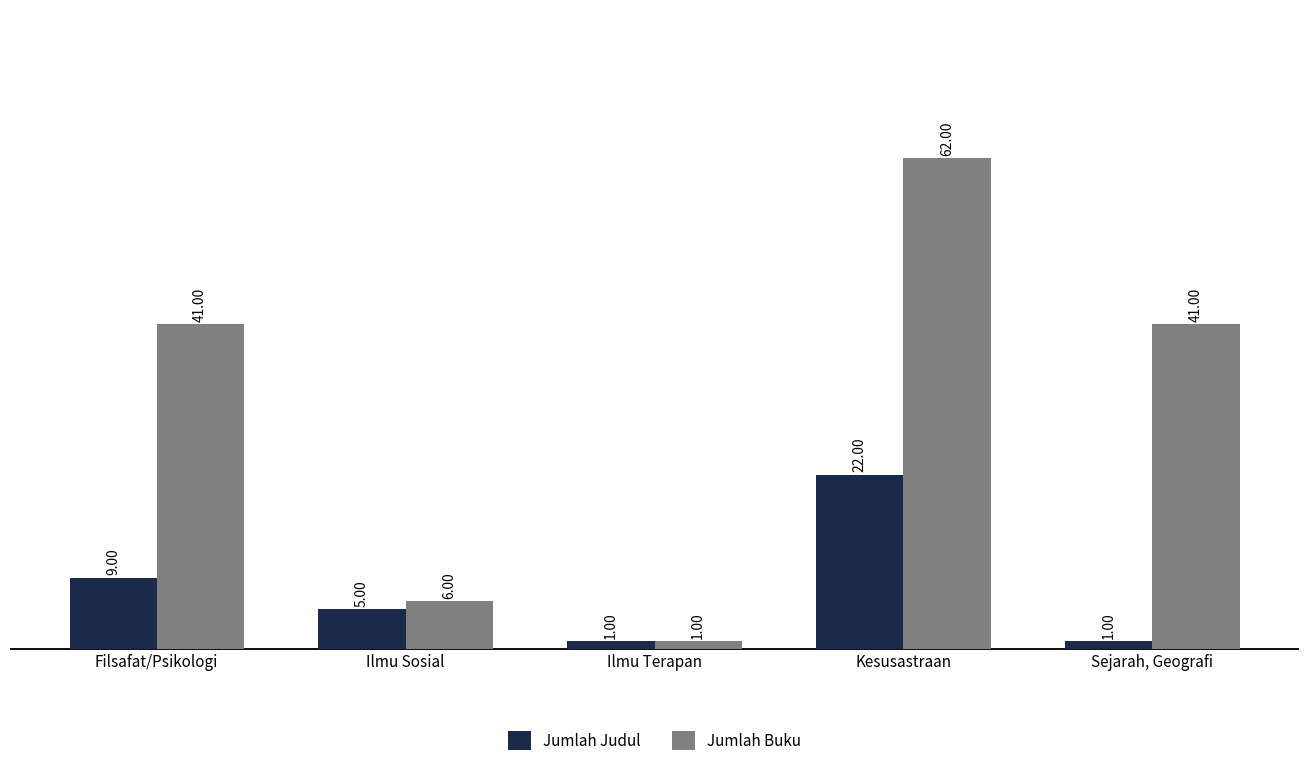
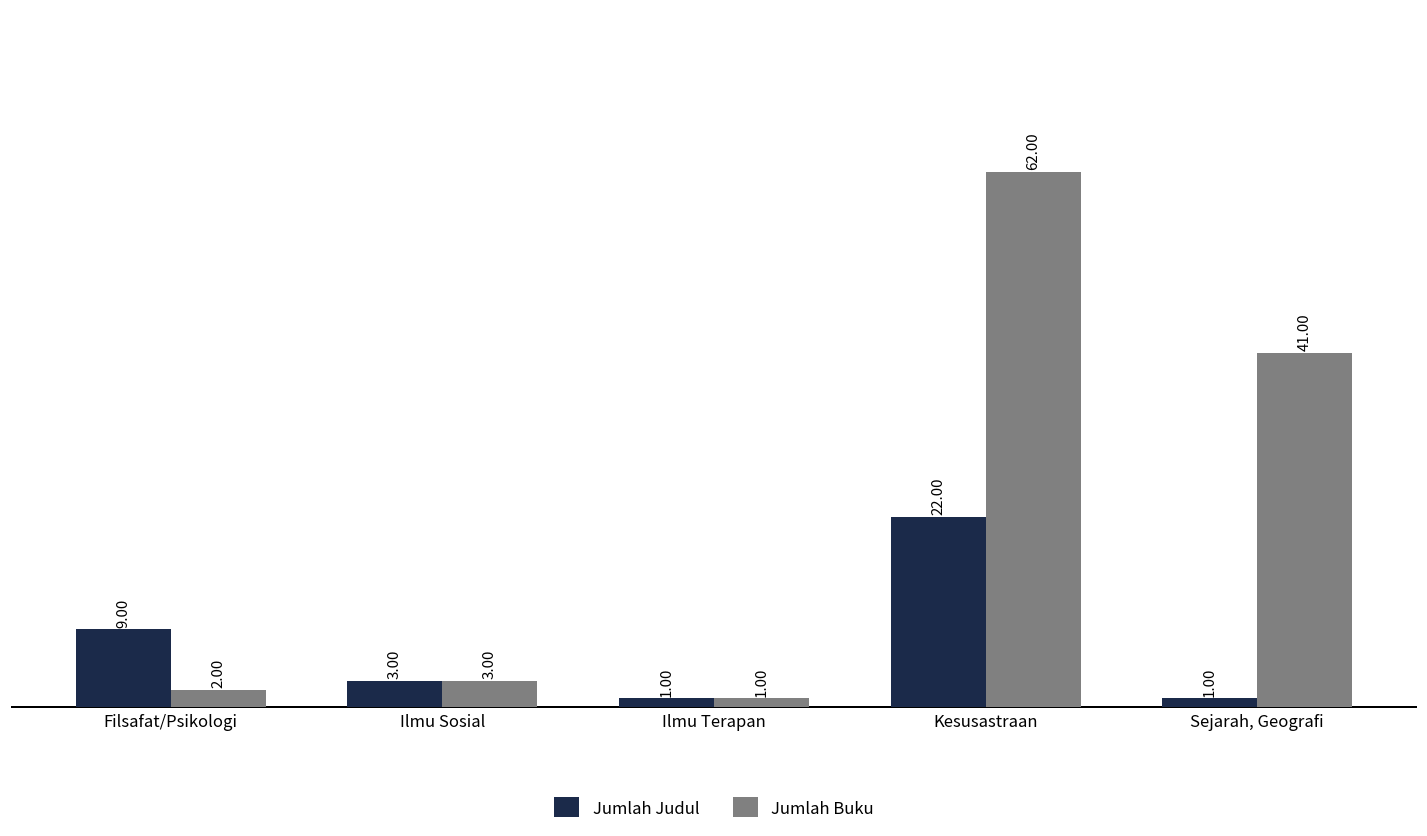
Jumlah Buku, Filsafat/Psikologi: 41.00 -> 2.00
Jumlah Judul, Ilmu Sosial: 5.00 -> 3.00
Jumlah Buku, Ilmu Sosial: 6.00 -> 3.00
